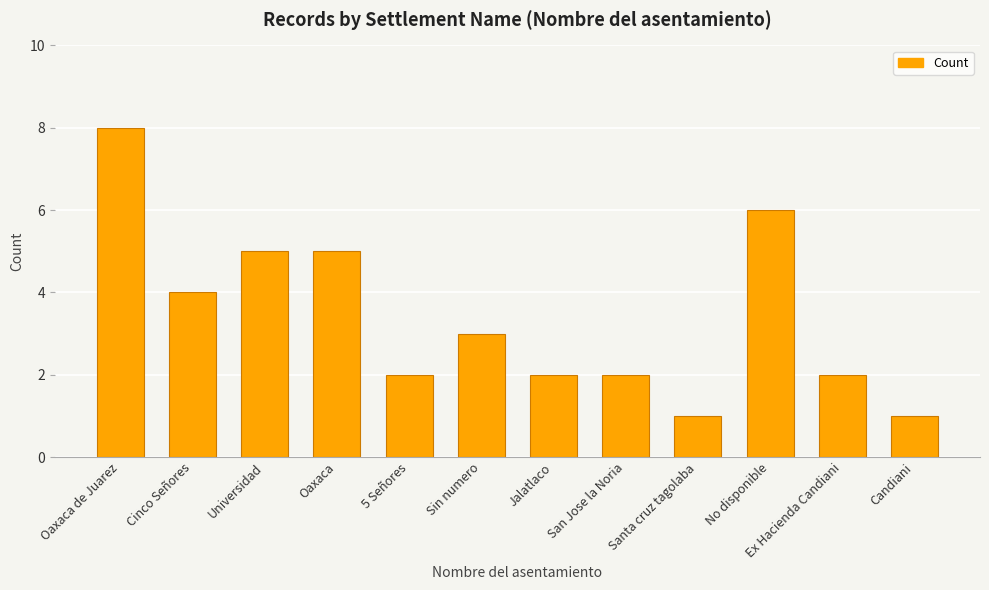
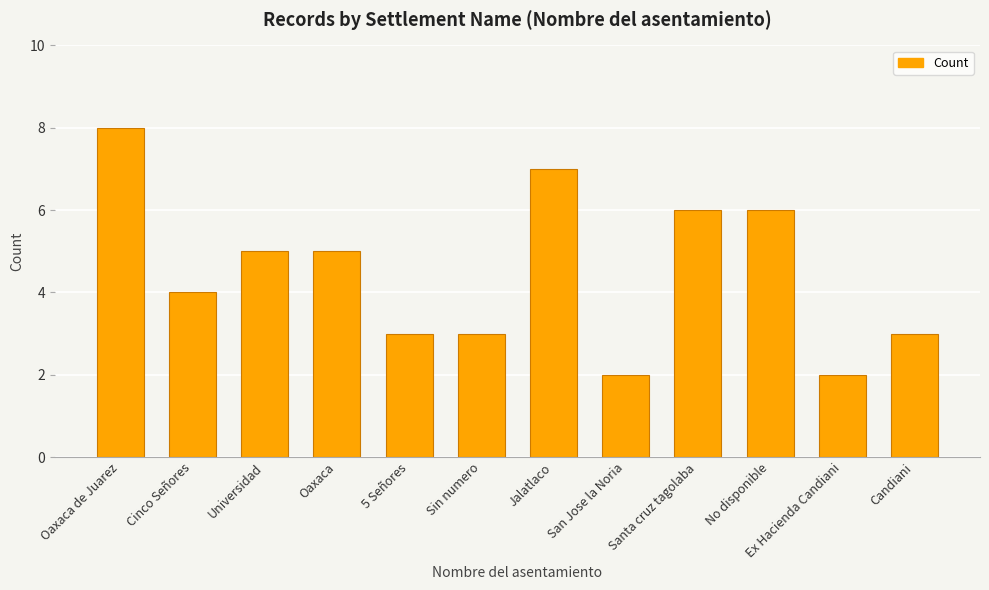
5 Señores: 2 -> 3
Jalatlaco: 2 -> 7
Santa cruz tagolaba: 1 -> 6
Candiani: 1 -> 3
